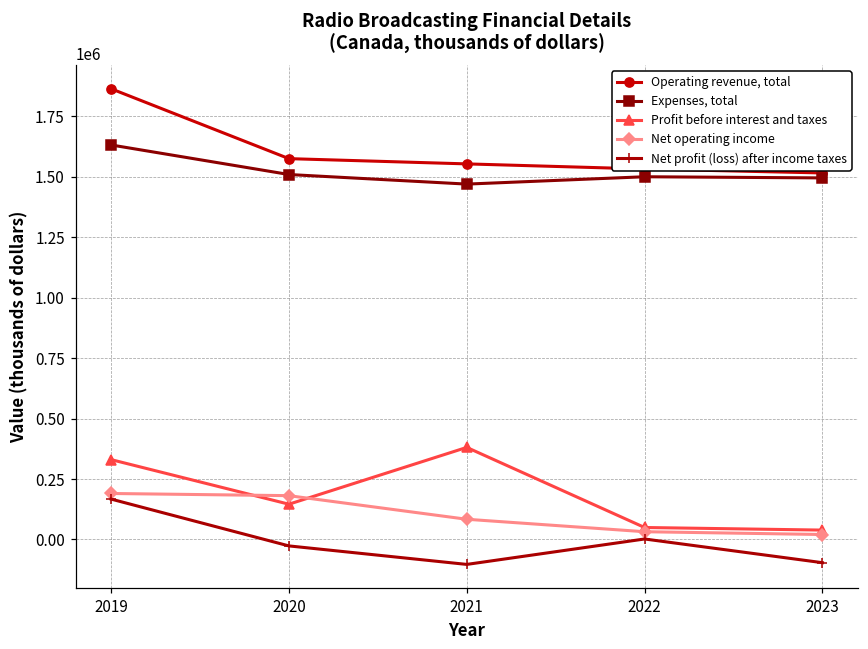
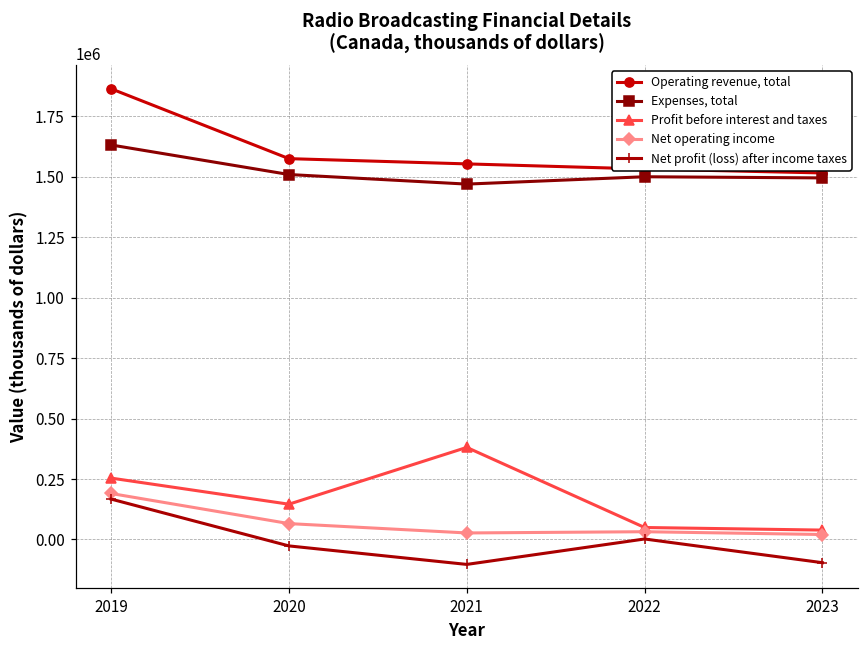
Profit before interest and taxes, 2019: 330000 -> 250000
Net operating income, 2020: 180000 -> 70000
Net operating income, 2021: 80000 -> 30000
